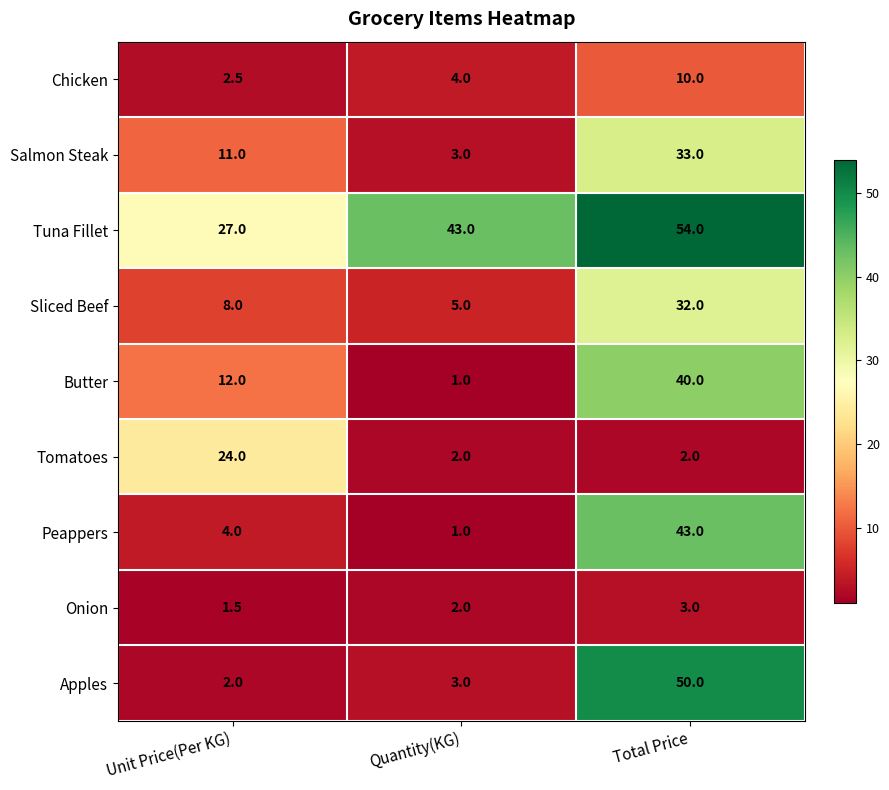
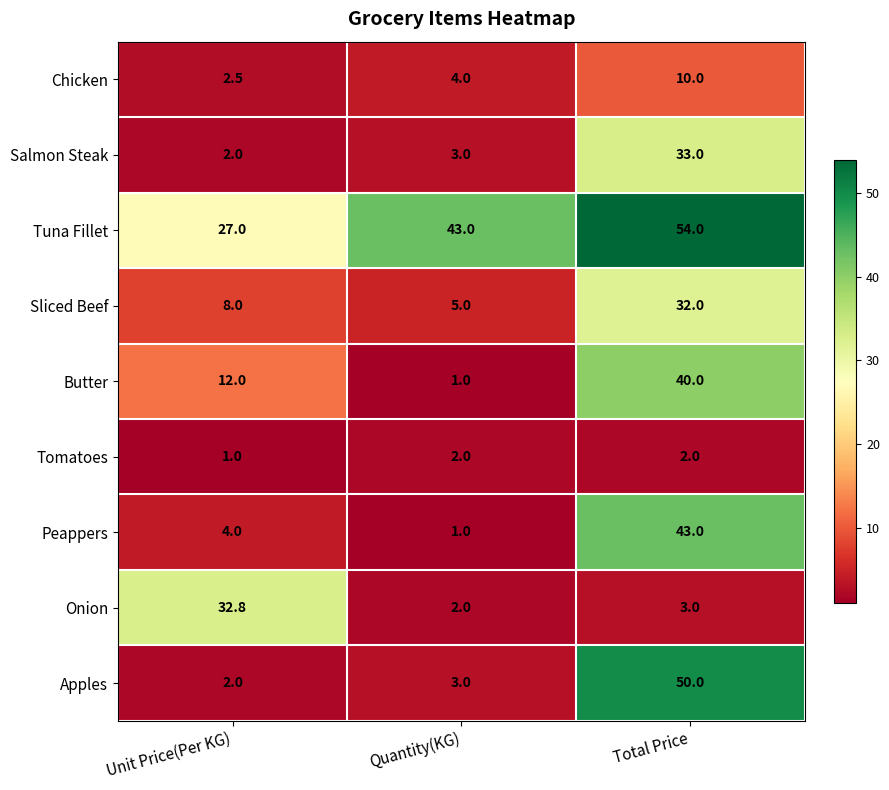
Salmon Steak, Unit Price(Per KG): 11.0 -> 2.0
Tomatoes, Unit Price(Per KG): 24.0 -> 1.0
Onion, Unit Price(Per KG): 1.5 -> 32.8
